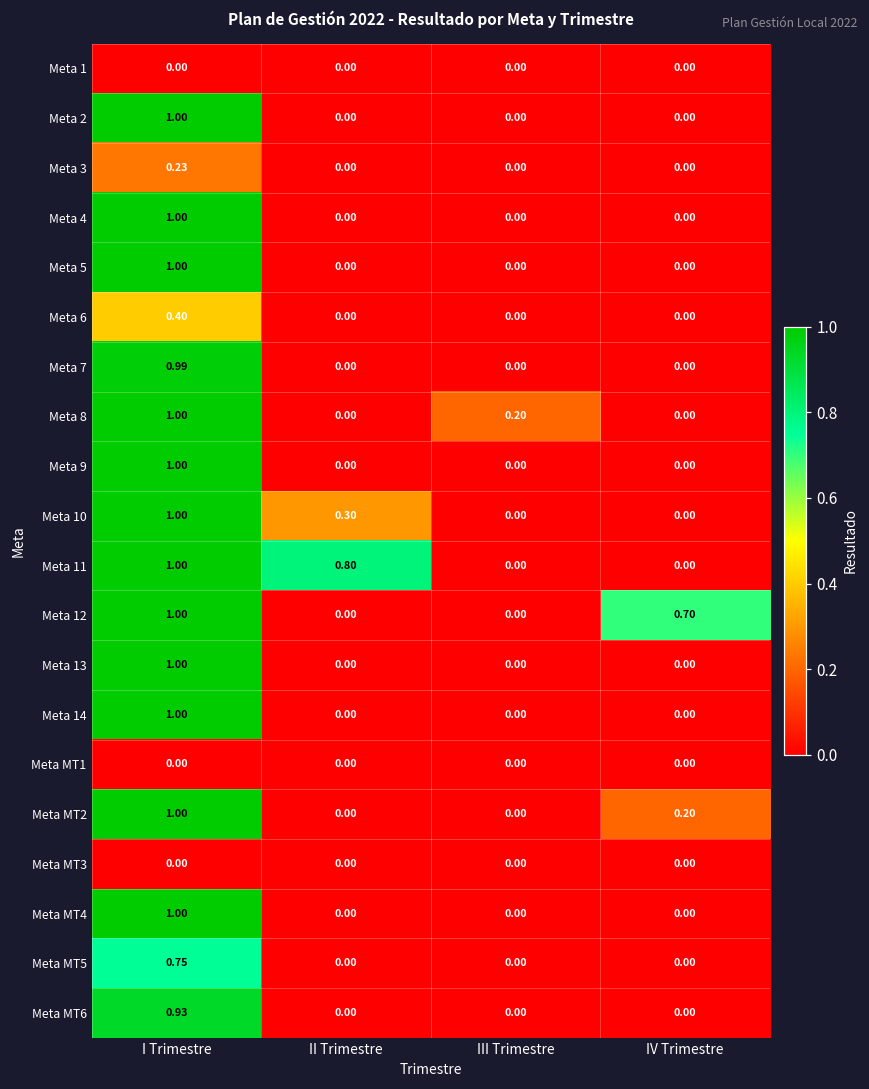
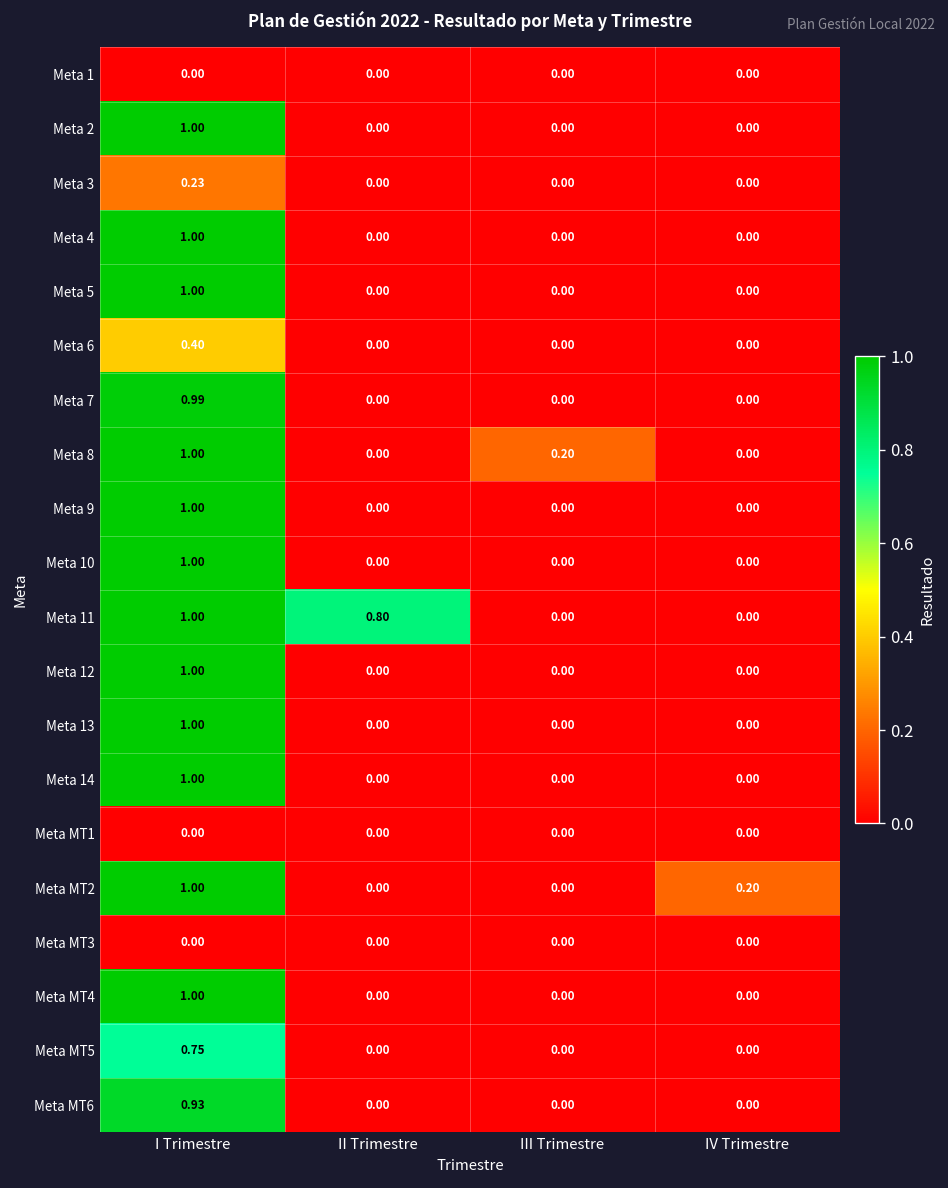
Meta 10, II Trimestre: 0.30 -> 0.00
Meta 12, IV Trimestre: 0.70 -> 0.00
